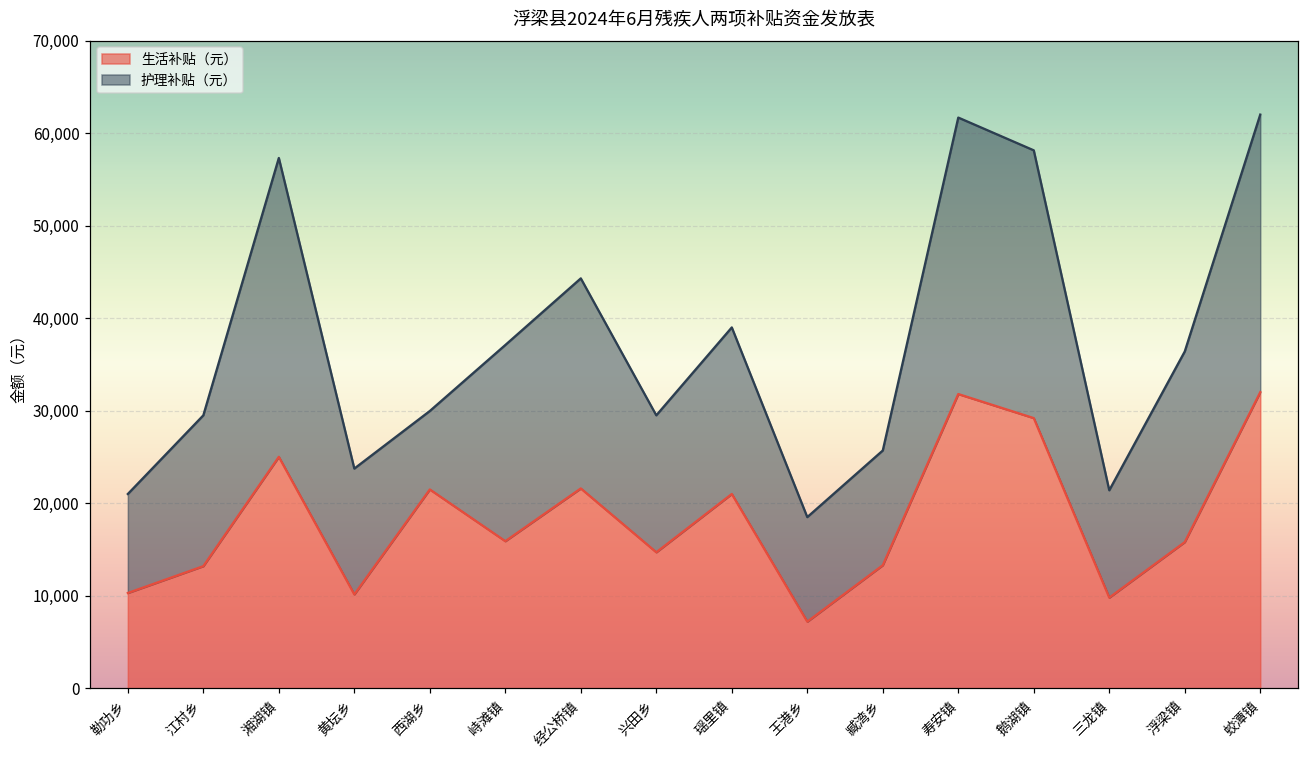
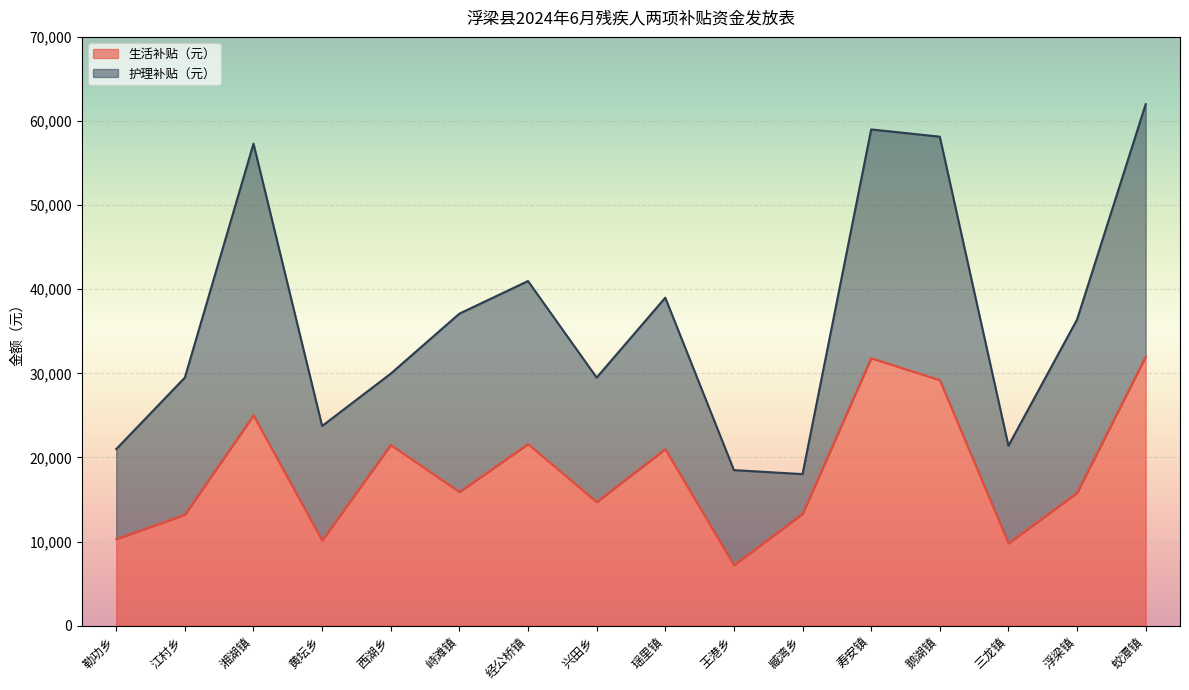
护理补贴（元）, 经公桥镇: 23,000 -> 19,000
护理补贴（元）, 臧湾乡: 12,000 -> 5,000
护理补贴（元）, 寿安镇: 30,000 -> 27,000
